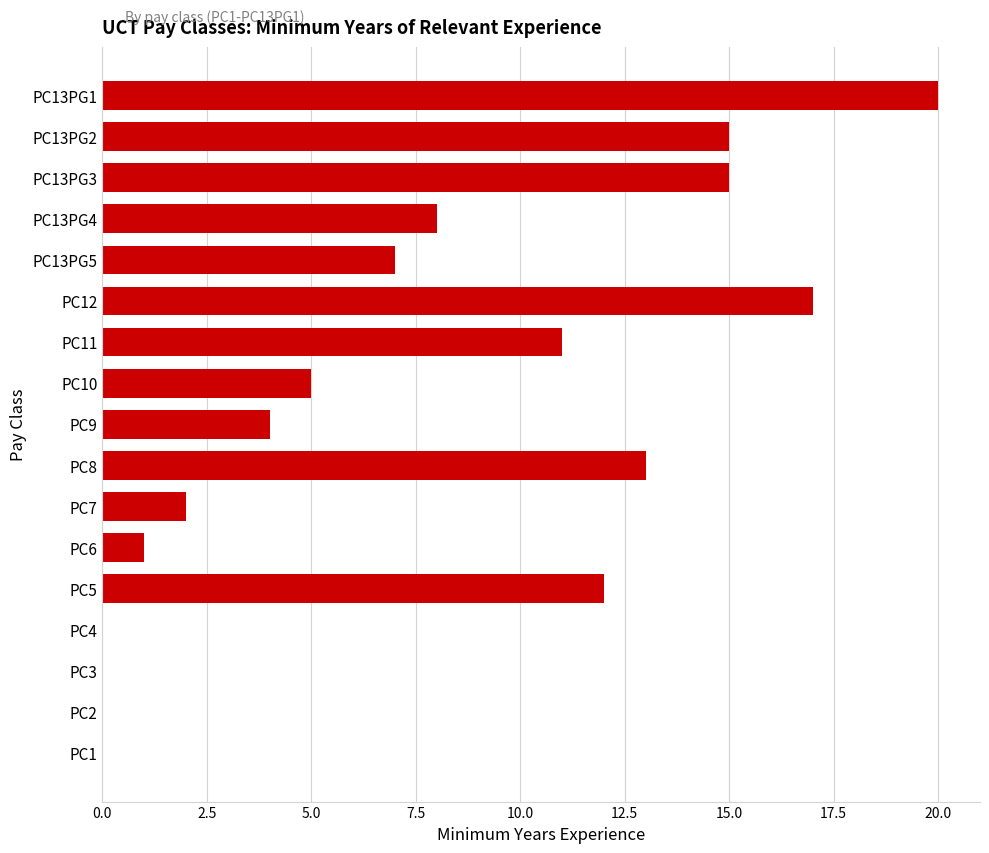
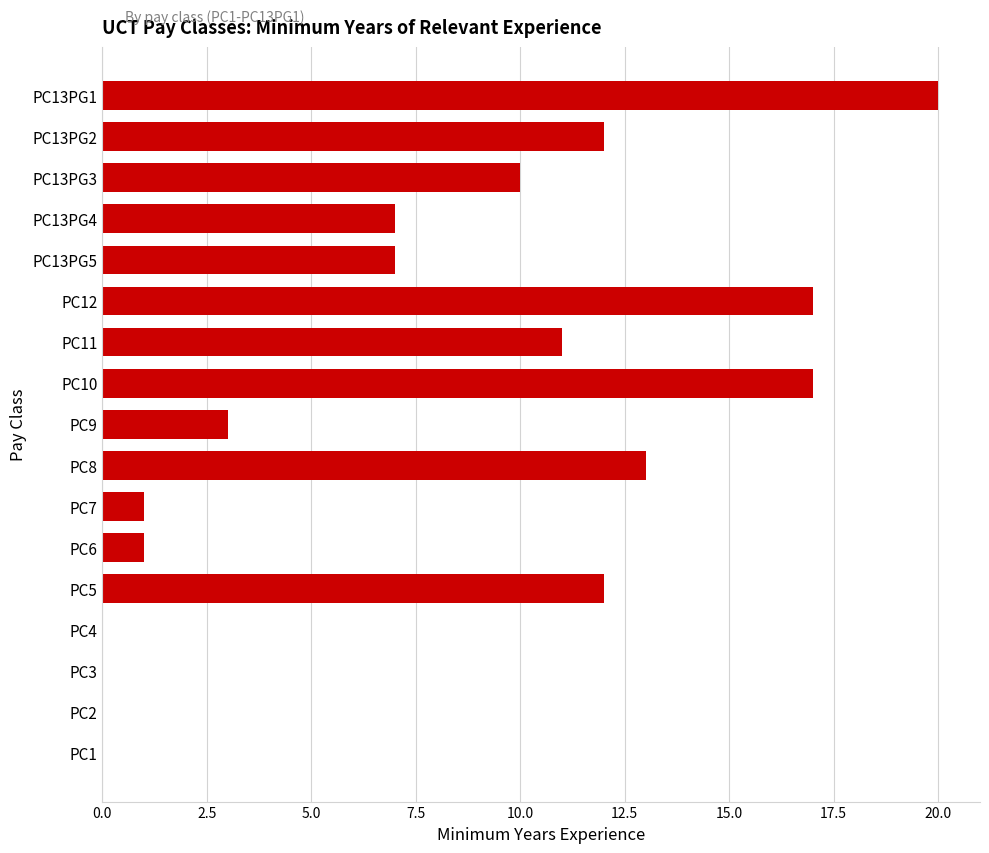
PC13PG2: 15 -> 12
PC13PG3: 15 -> 10
PC13PG4: 8 -> 7
PC10: 5 -> 17
PC9: 4 -> 3
PC7: 2 -> 1
